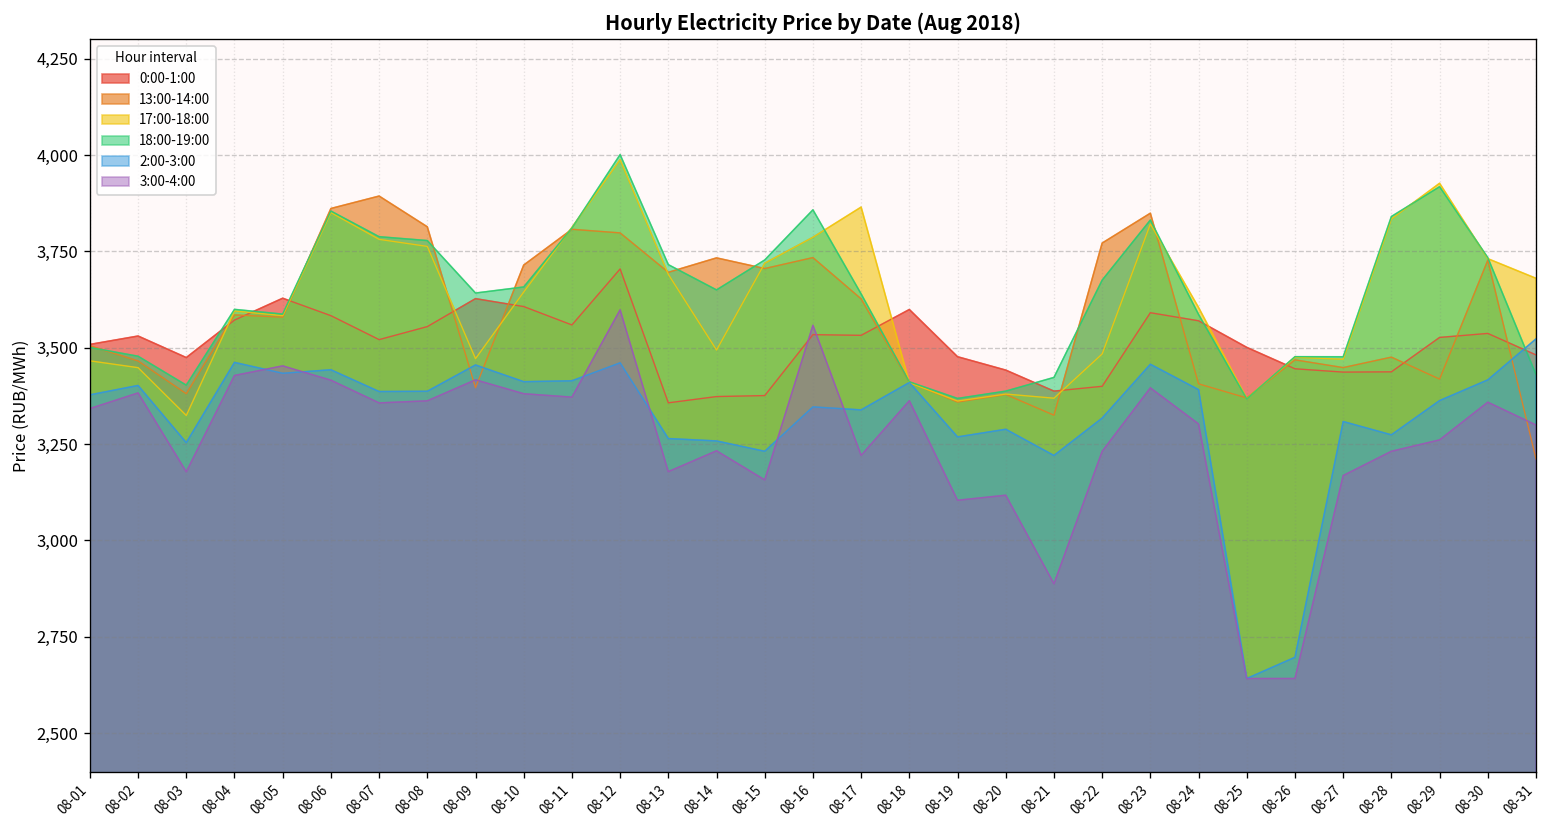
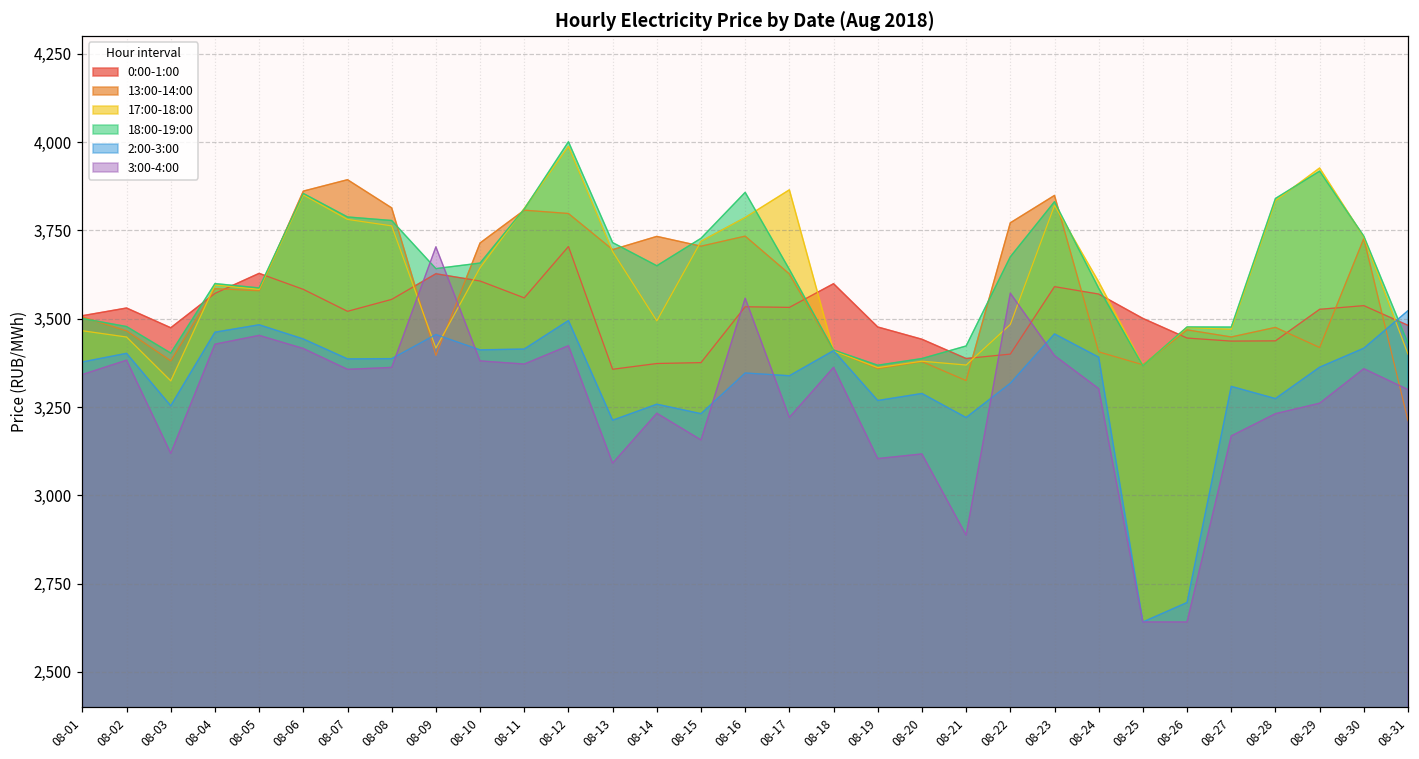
3:00-4:00, 08-03: 3,180 -> 3,120
2:00-3:00, 08-05: 3,430 -> 3,480
17:00-18:00, 08-09: 3,470 -> 3,420
3:00-4:00, 08-09: 3,420 -> 3,700
2:00-3:00, 08-12: 3,460 -> 3,490
3:00-4:00, 08-12: 3,600 -> 3,420
2:00-3:00, 08-13: 3,260 -> 3,210
3:00-4:00, 08-13: 3,180 -> 3,090
3:00-4:00, 08-22: 3,230 -> 3,570
17:00-18:00, 08-31: 3,680 -> 3,400
